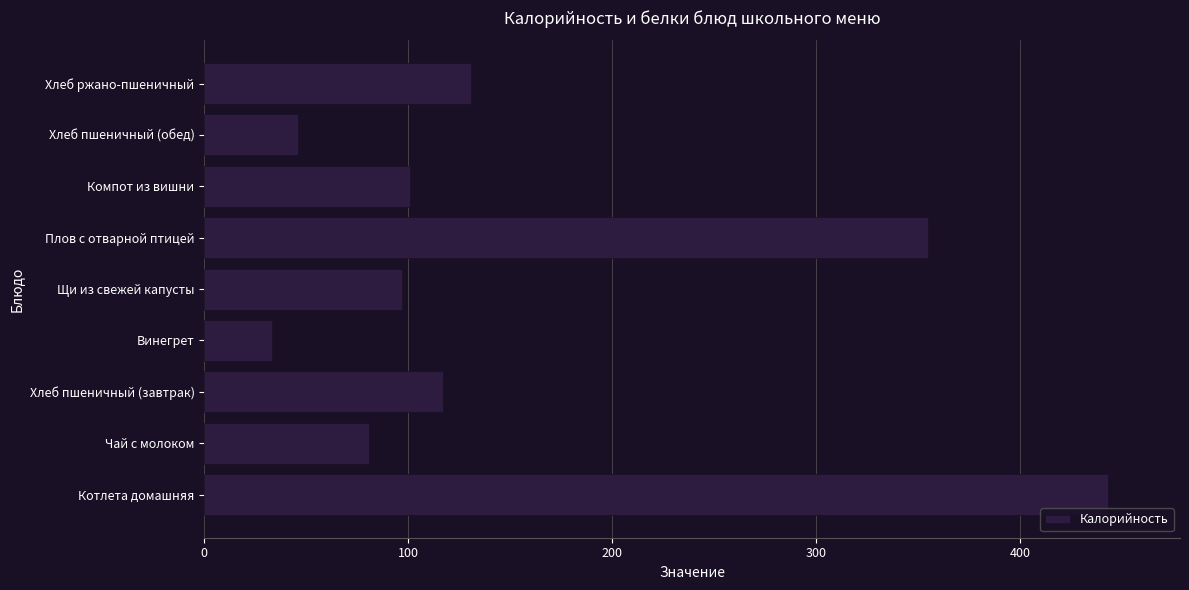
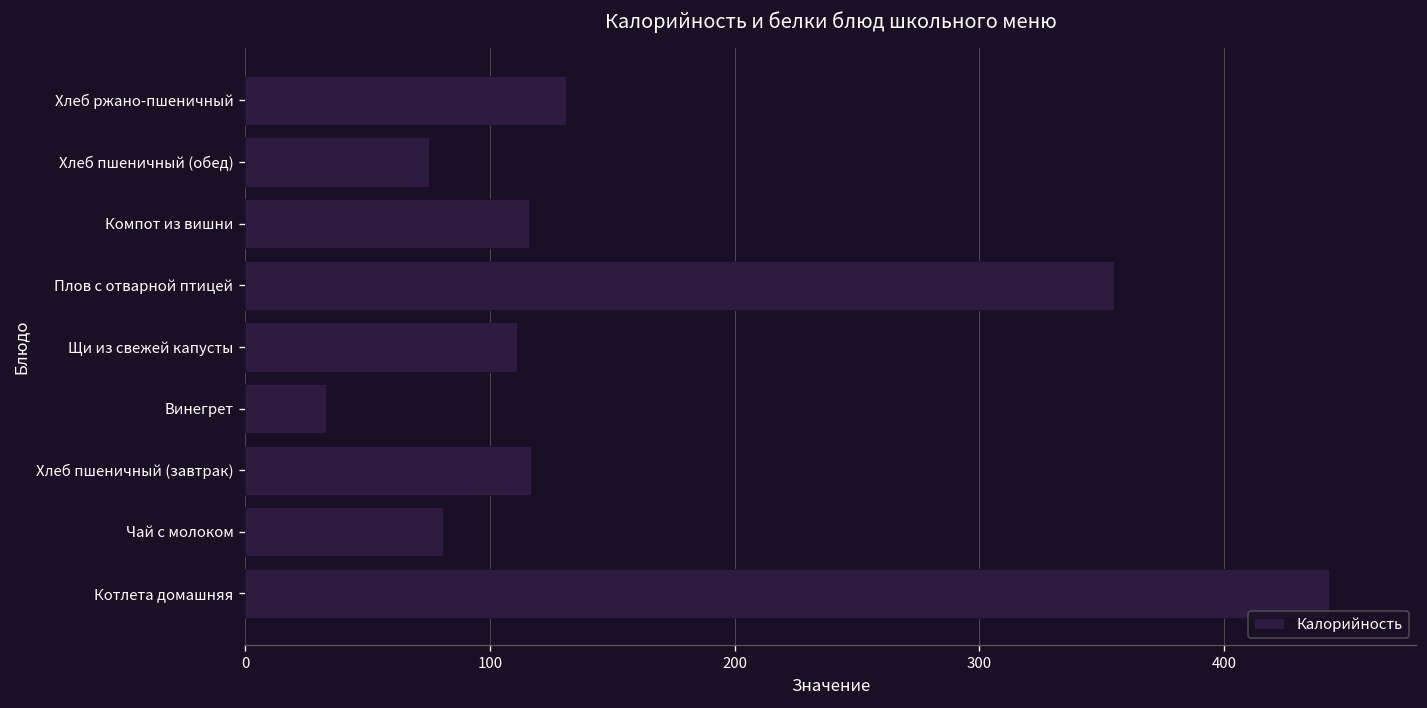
Хлеб пшеничный (обед): 46 -> 75
Компот из вишни: 101 -> 116
Щи из свежей капусты: 97 -> 111
